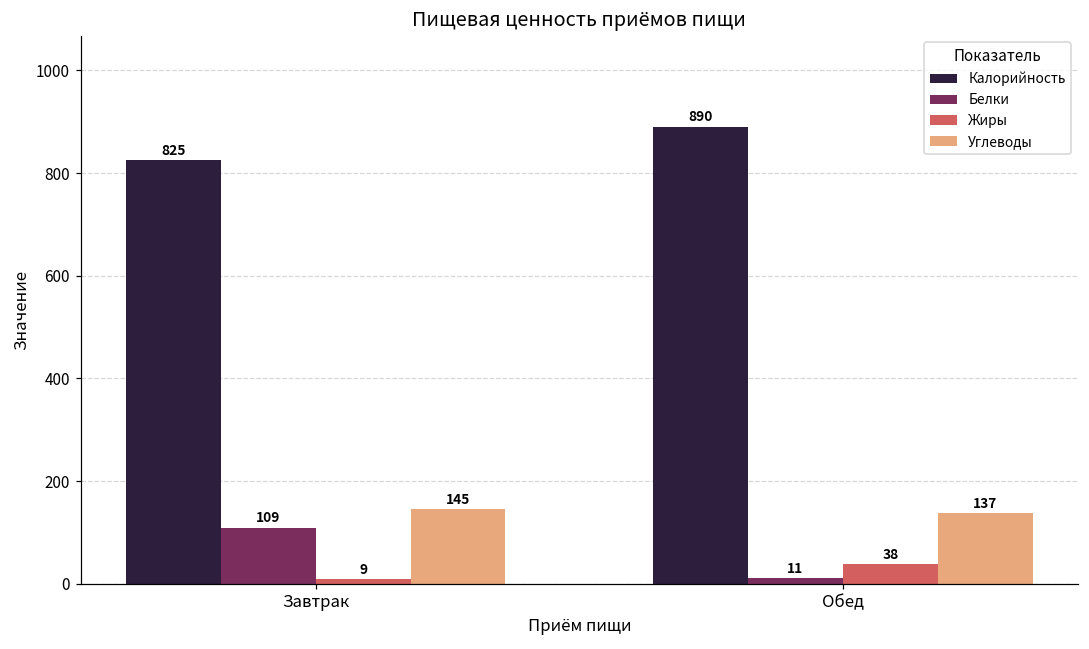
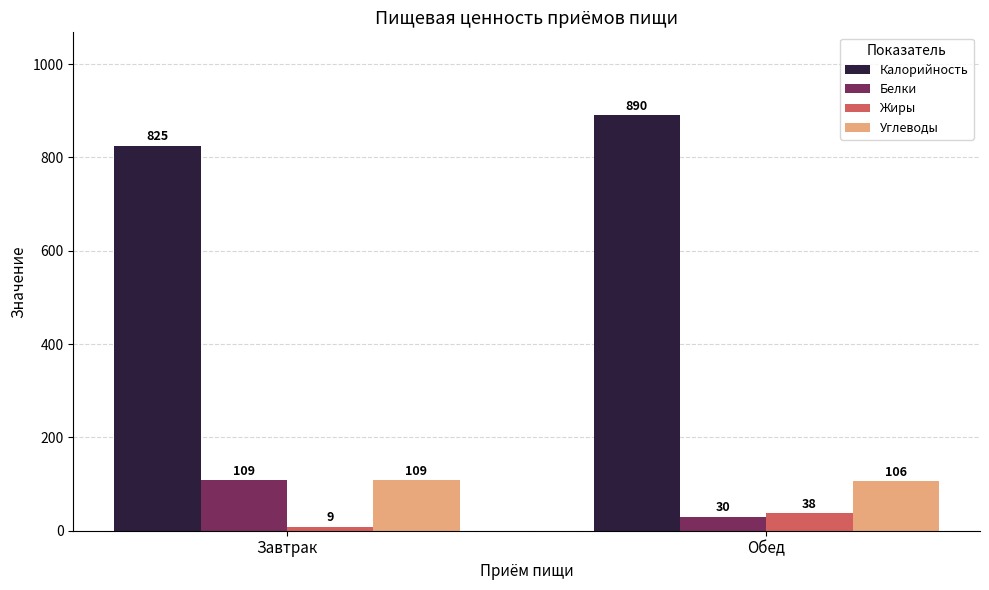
Углеводы, Завтрак: 145 -> 109
Белки, Обед: 11 -> 30
Углеводы, Обед: 137 -> 106
